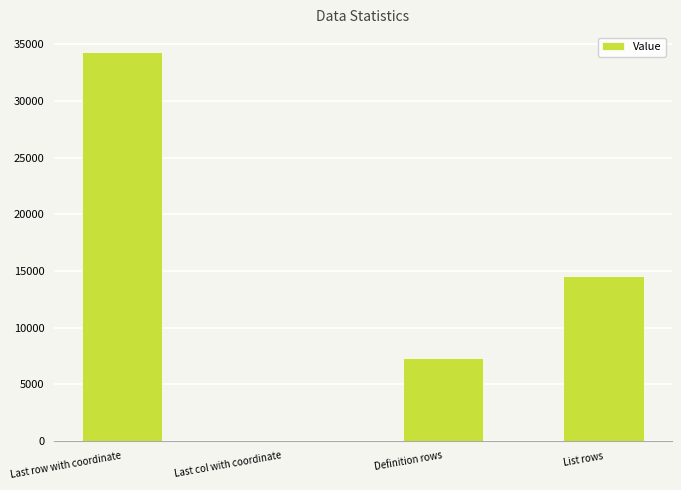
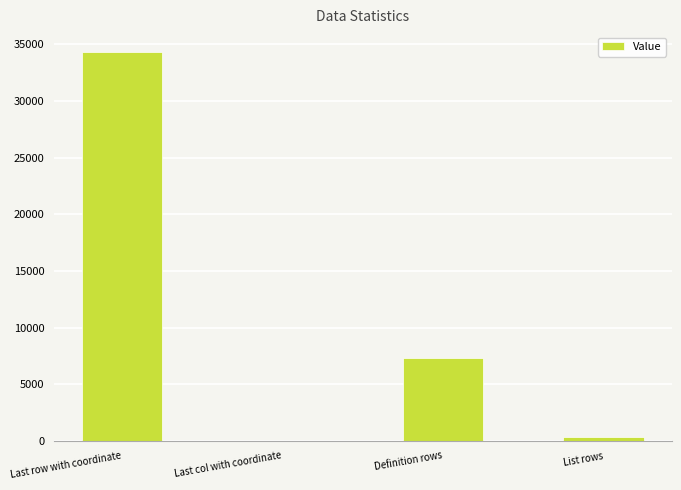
List rows: 14500 -> 300
